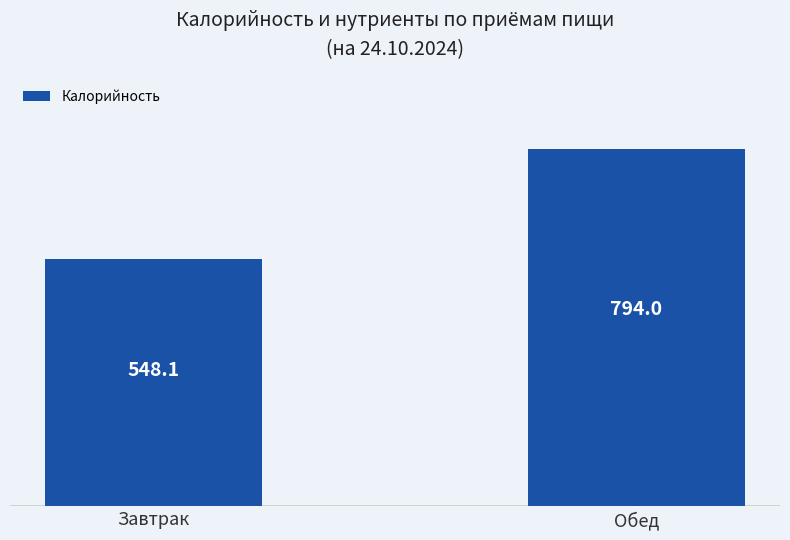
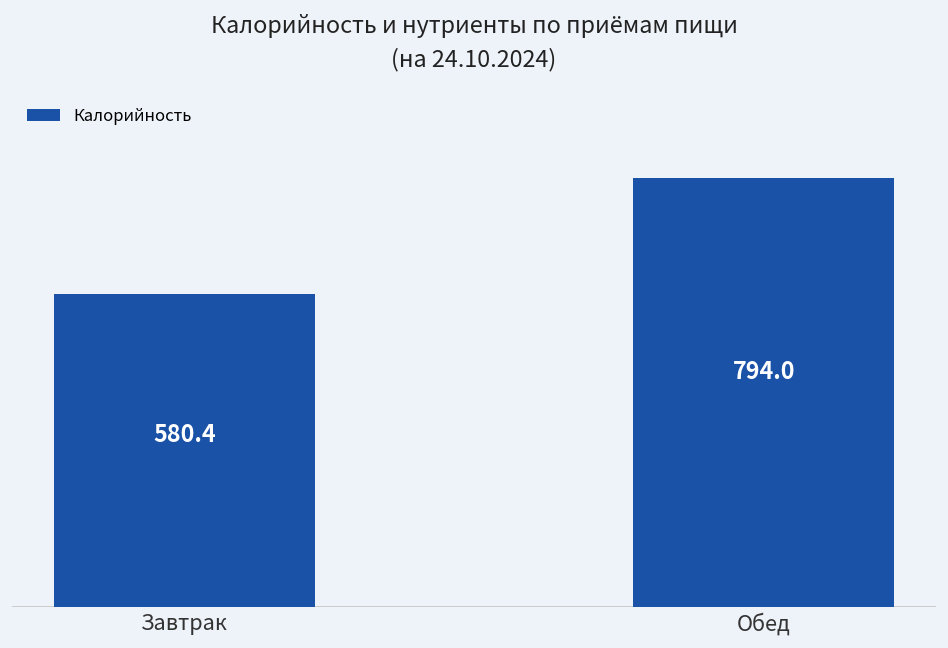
Завтрак: 548.1 -> 580.4
